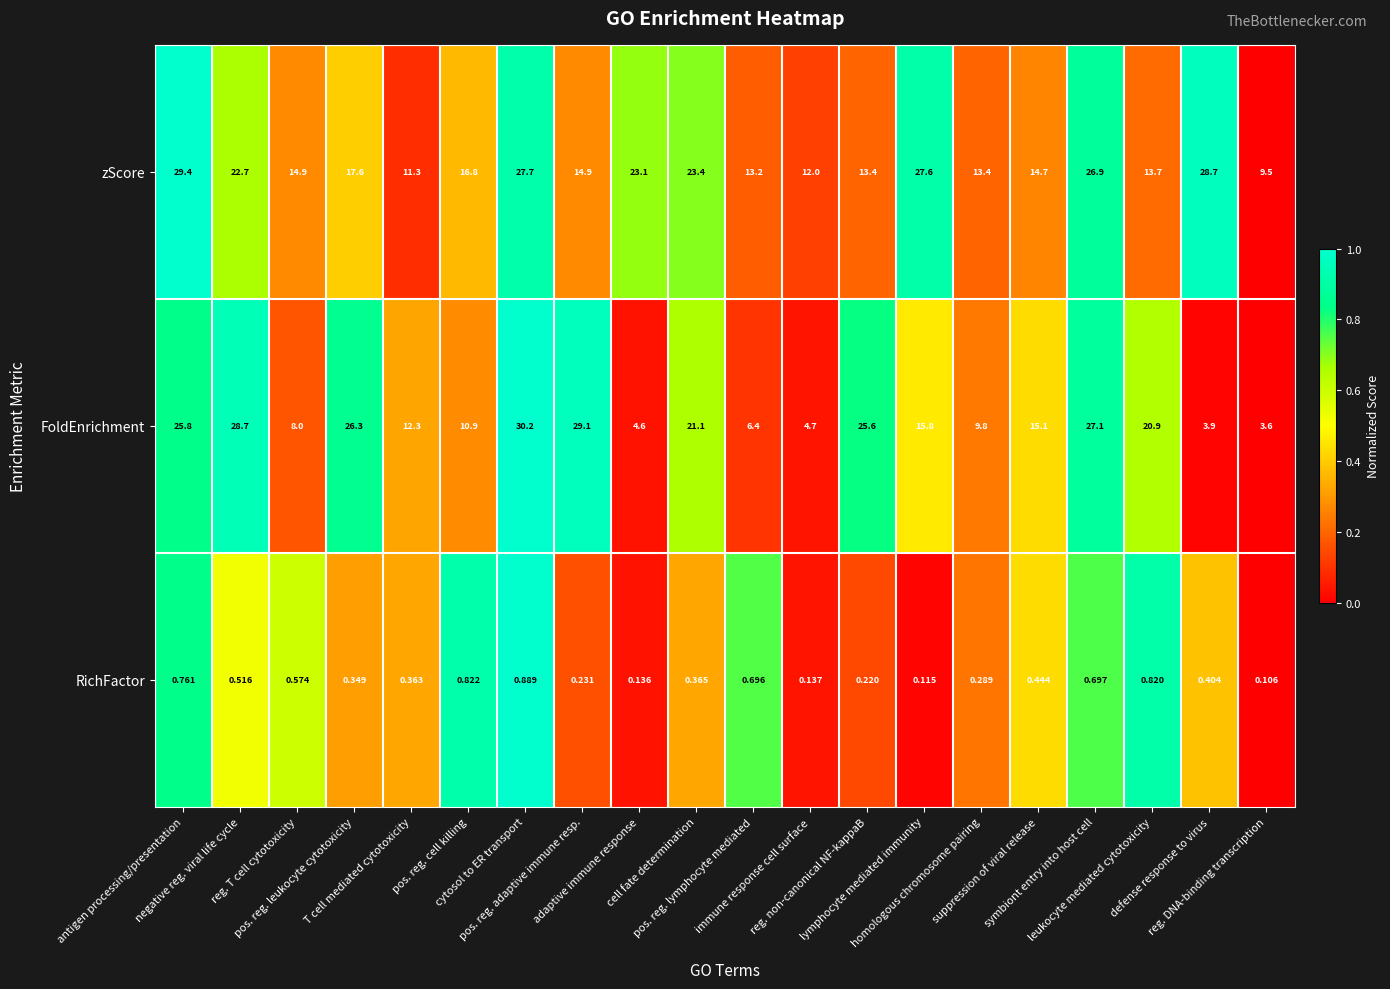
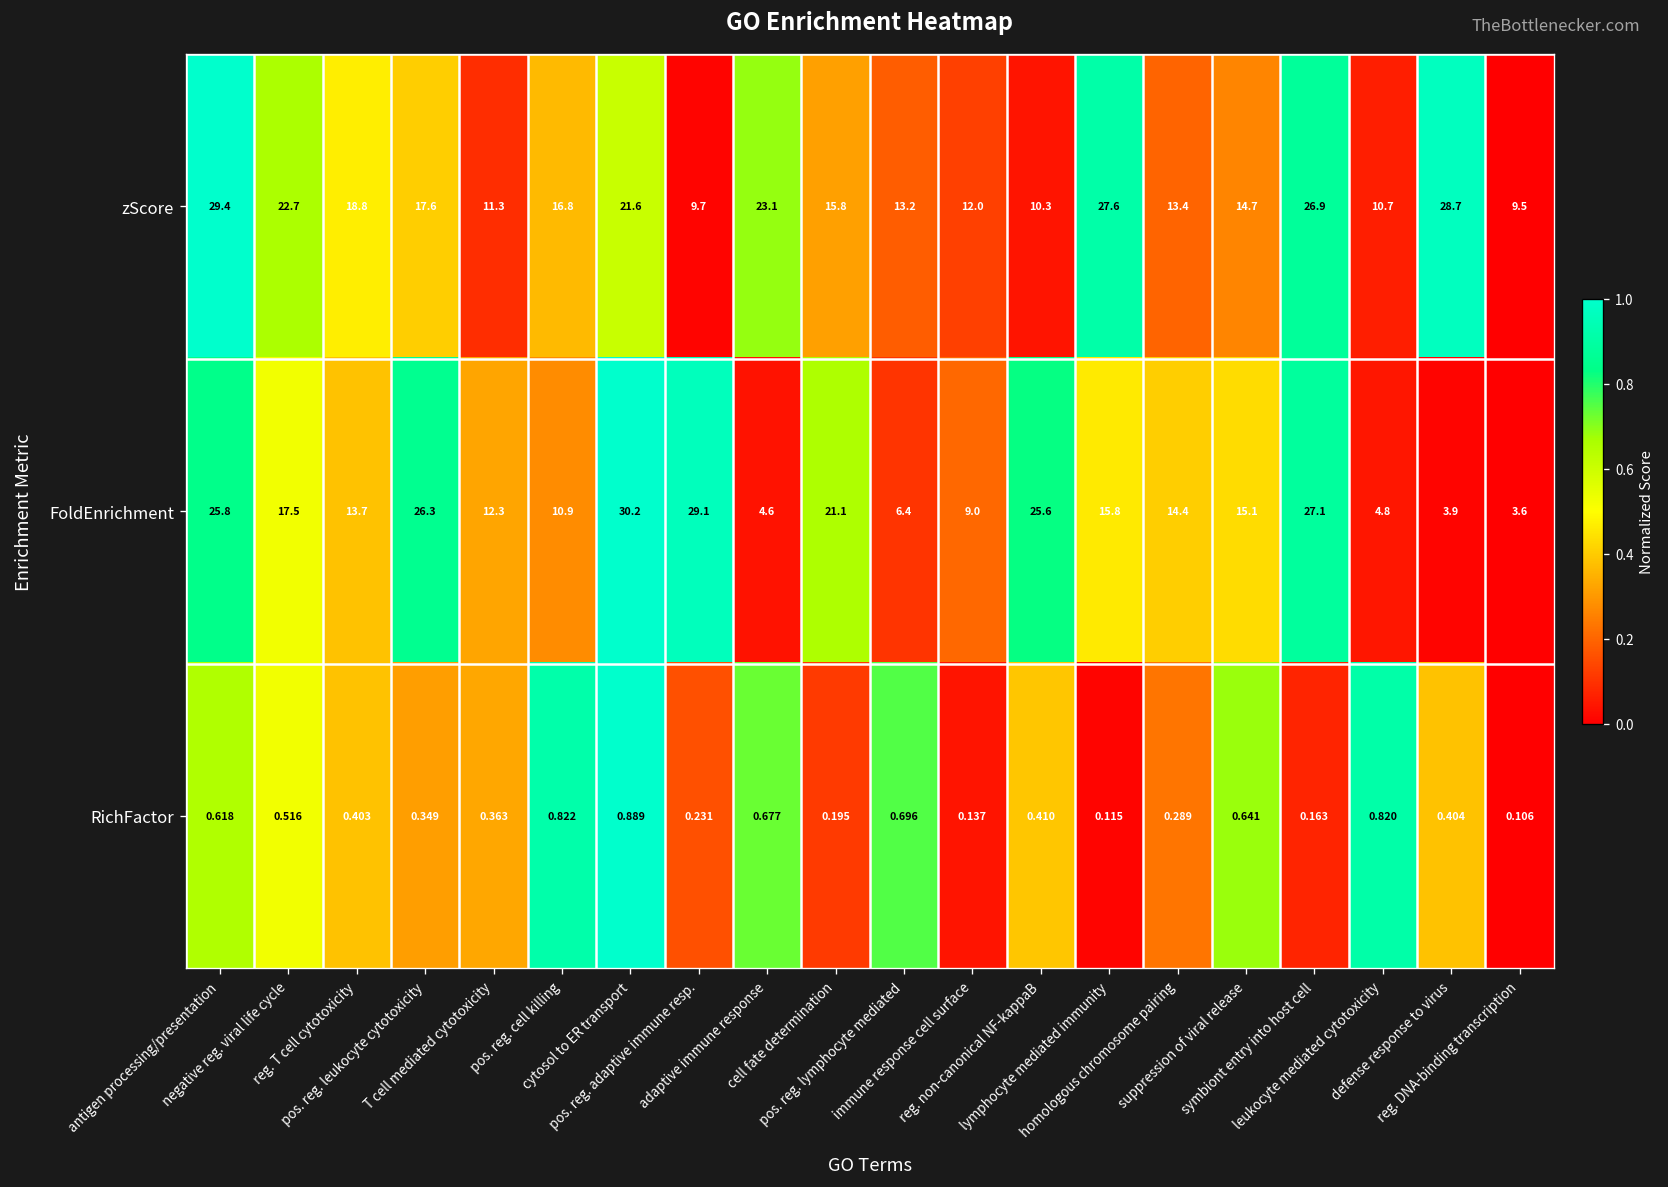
zScore, reg. T cell cytotoxicity: 14.9 -> 18.8
zScore, cytosol to ER transport: 27.7 -> 21.6
zScore, pos. reg. adaptive immune resp.: 14.9 -> 9.7
zScore, cell fate determination: 23.4 -> 15.8
zScore, reg. non-canonical NF-kappaB: 13.4 -> 10.3
zScore, leukocyte mediated cytotoxicity: 13.7 -> 10.7
FoldEnrichment, negative reg. viral life cycle: 28.7 -> 17.5
FoldEnrichment, reg. T cell cytotoxicity: 8.0 -> 13.7
FoldEnrichment, immune response cell surface: 4.7 -> 9.0
FoldEnrichment, homologous chromosome pairing: 9.8 -> 14.4
FoldEnrichment, leukocyte mediated cytotoxicity: 20.9 -> 4.8
RichFactor, antigen processing/presentation: 0.761 -> 0.618
RichFactor, reg. T cell cytotoxicity: 0.574 -> 0.403
RichFactor, adaptive immune response: 0.136 -> 0.677
RichFactor, cell fate determination: 0.365 -> 0.195
RichFactor, reg. non-canonical NF-kappaB: 0.220 -> 0.410
RichFactor, suppression of viral release: 0.444 -> 0.641
RichFactor, symbiont entry into host cell: 0.697 -> 0.163
